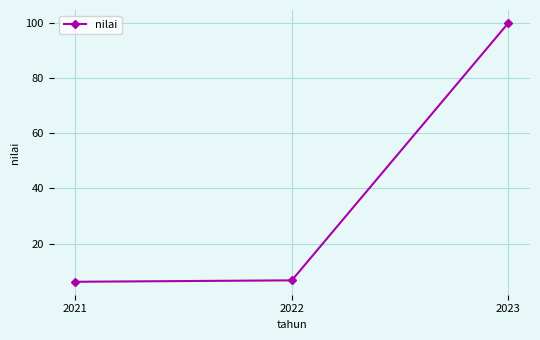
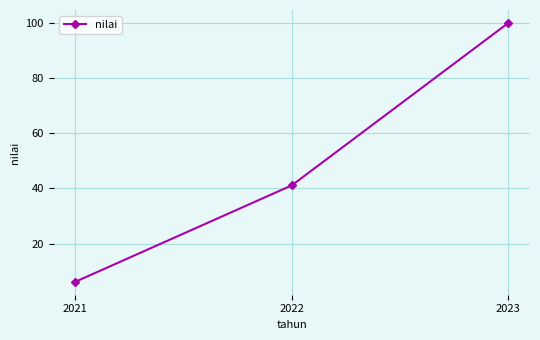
2022: 7 -> 41
